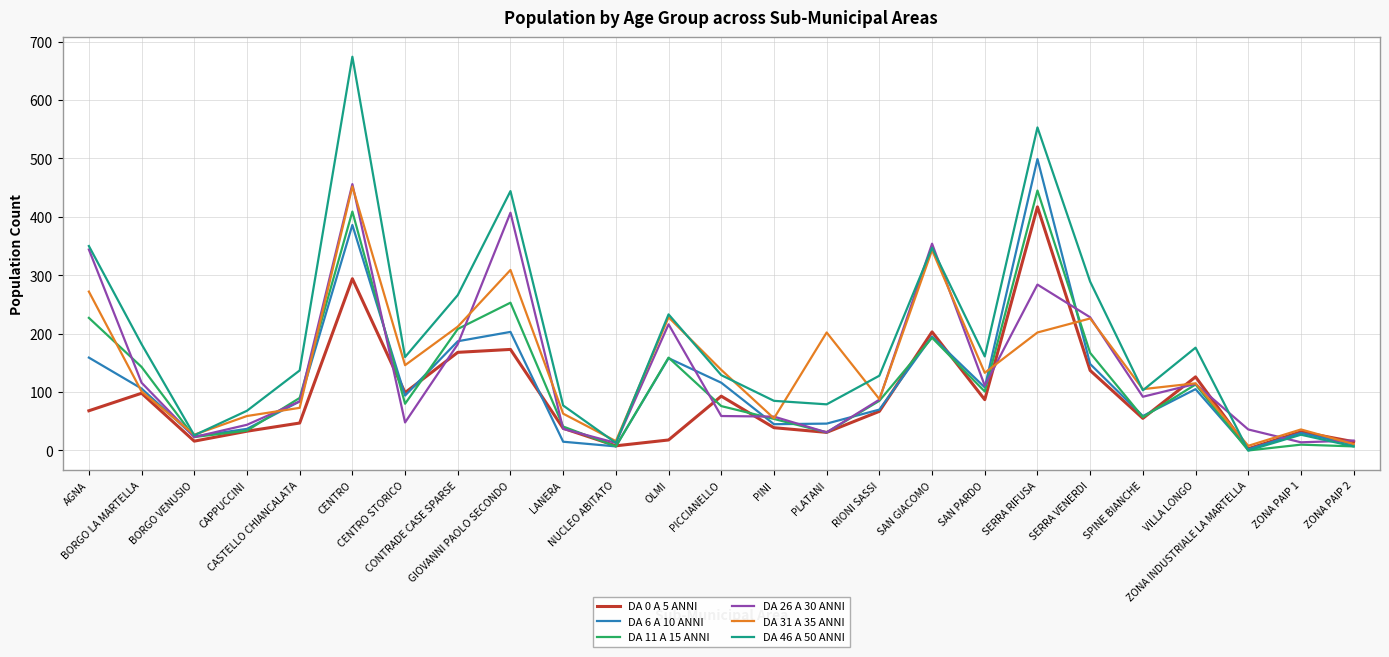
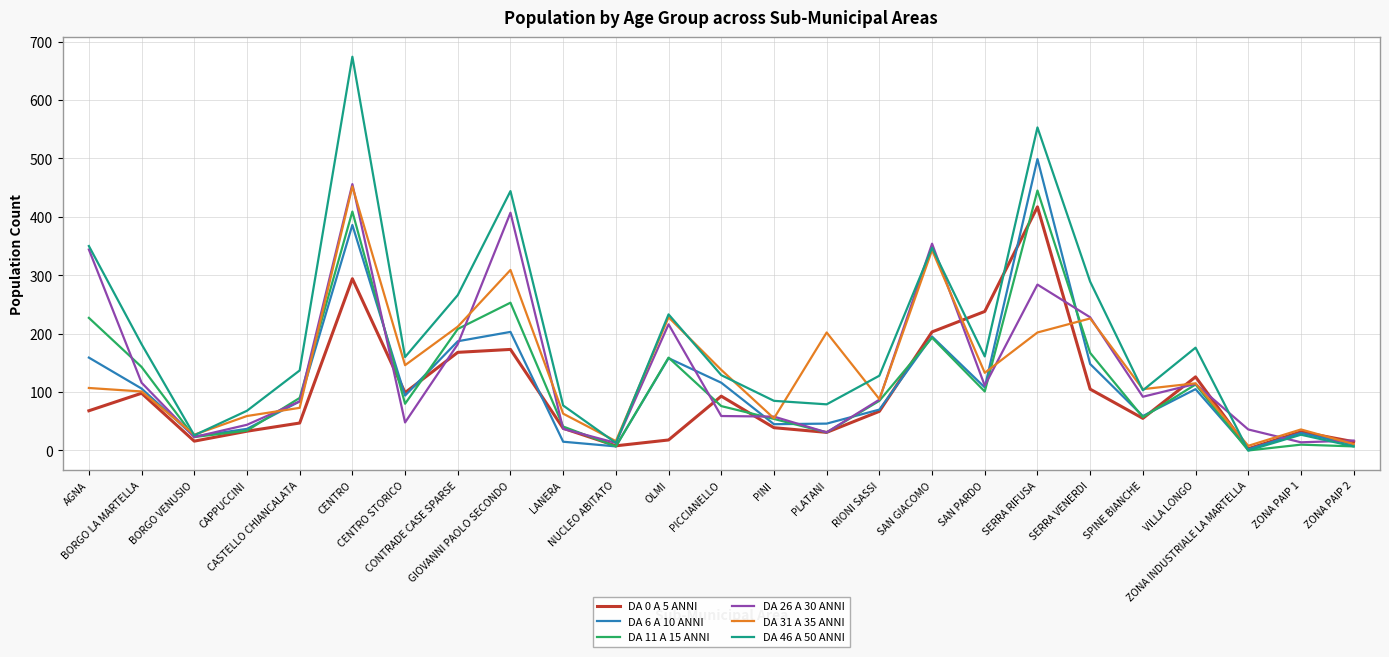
DA 31 A 35 ANNI, AGNA: 270 -> 110
DA 0 A 5 ANNI, SAN PARDO: 90 -> 240
DA 0 A 5 ANNI, SERRA VENERDI: 140 -> 110
